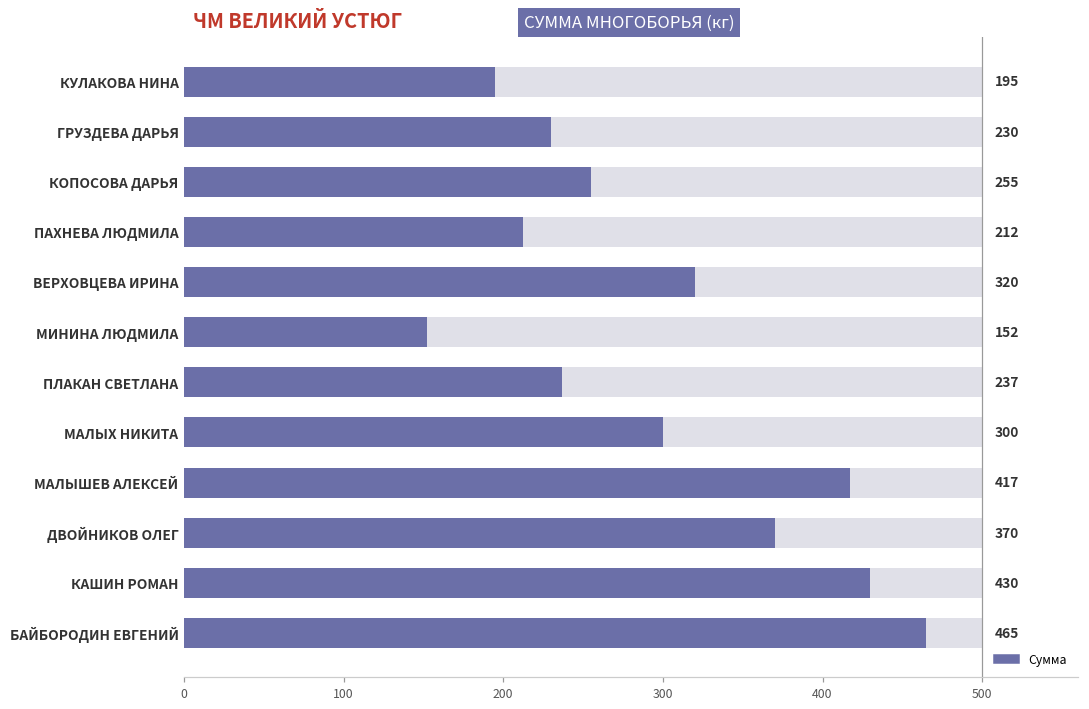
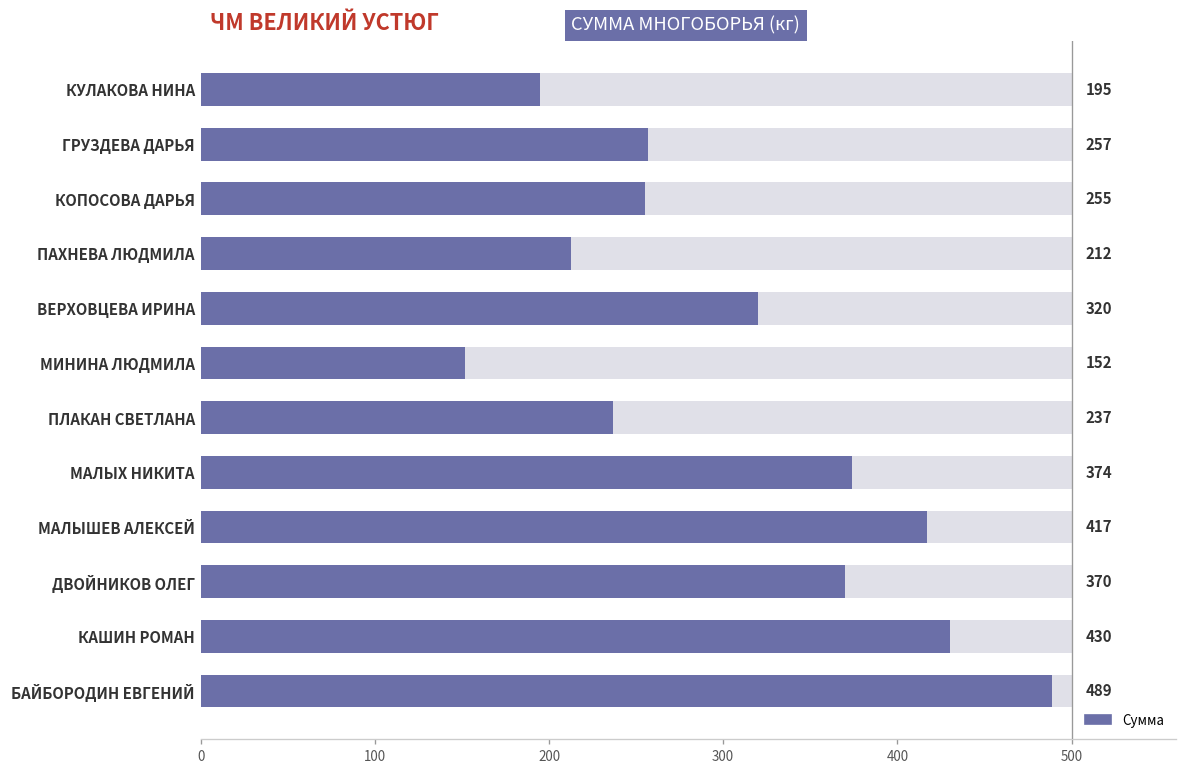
Сумма, ГРУЗДЕВА ДАРЬЯ: 230 -> 257
Сумма, МАЛЫХ НИКИТА: 300 -> 374
Сумма, БАЙБОРОДИН ЕВГЕНИЙ: 465 -> 489
